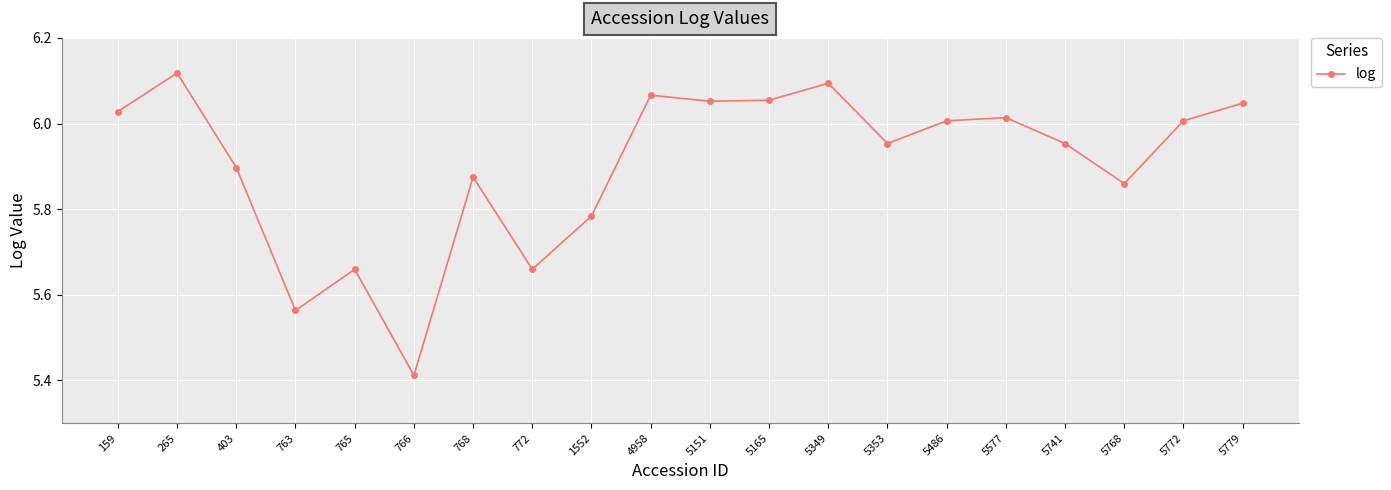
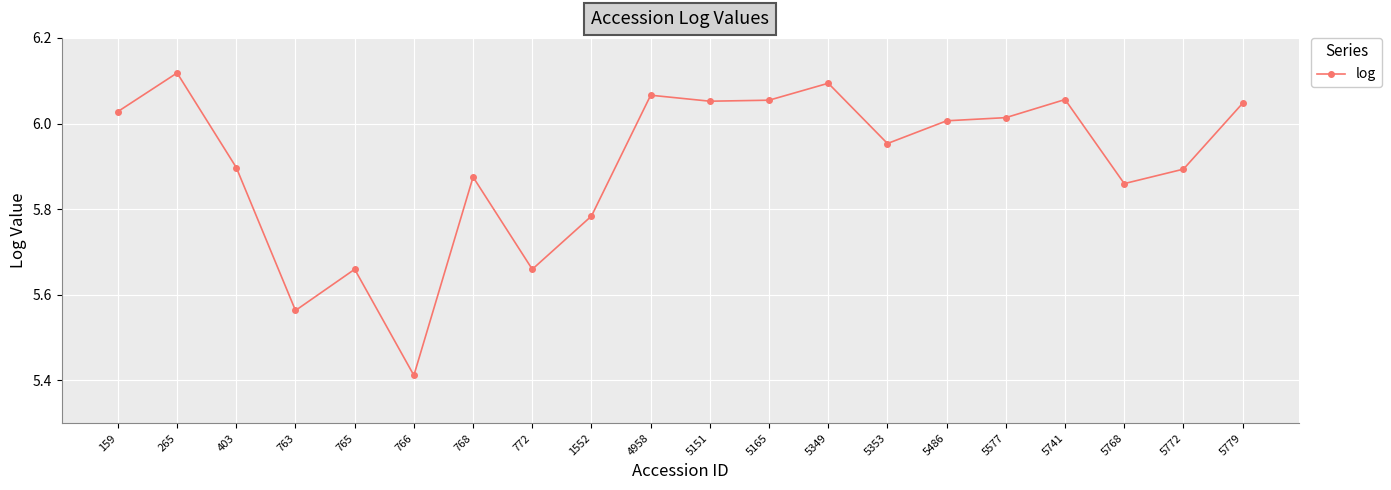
5741: 5.95 -> 6.06
5772: 6.01 -> 5.89
